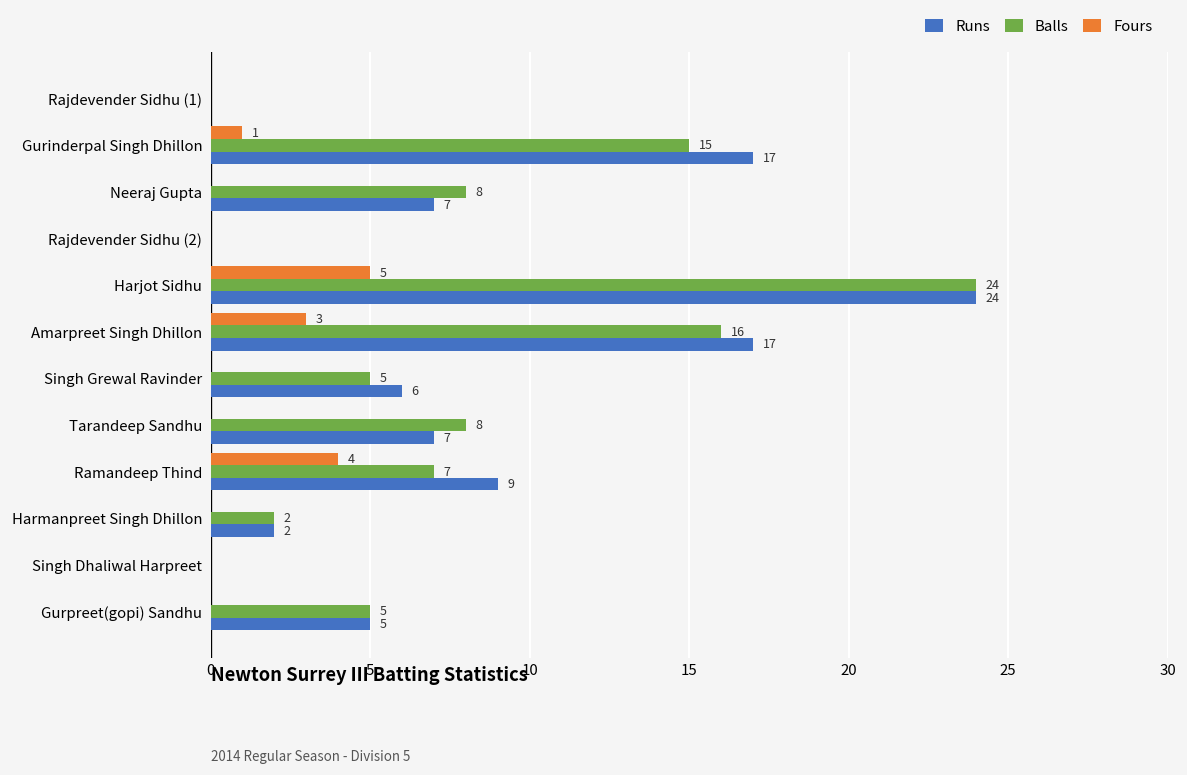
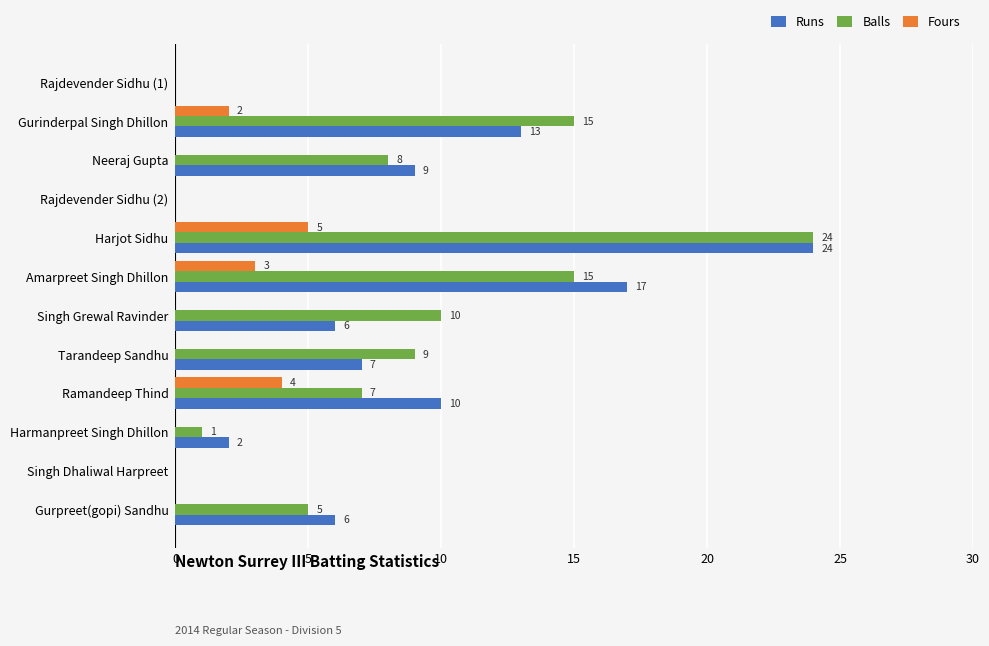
Fours, Gurinderpal Singh Dhillon: 1 -> 2
Runs, Gurinderpal Singh Dhillon: 17 -> 13
Runs, Neeraj Gupta: 7 -> 9
Balls, Amarpreet Singh Dhillon: 16 -> 15
Balls, Singh Grewal Ravinder: 5 -> 10
Balls, Tarandeep Sandhu: 8 -> 9
Runs, Ramandeep Thind: 9 -> 10
Balls, Harmanpreet Singh Dhillon: 2 -> 1
Runs, Gurpreet(gopi) Sandhu: 5 -> 6
